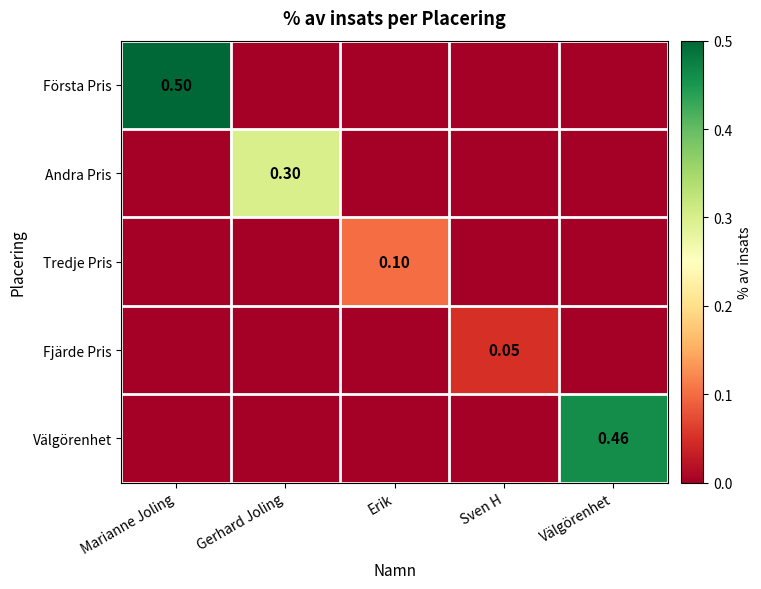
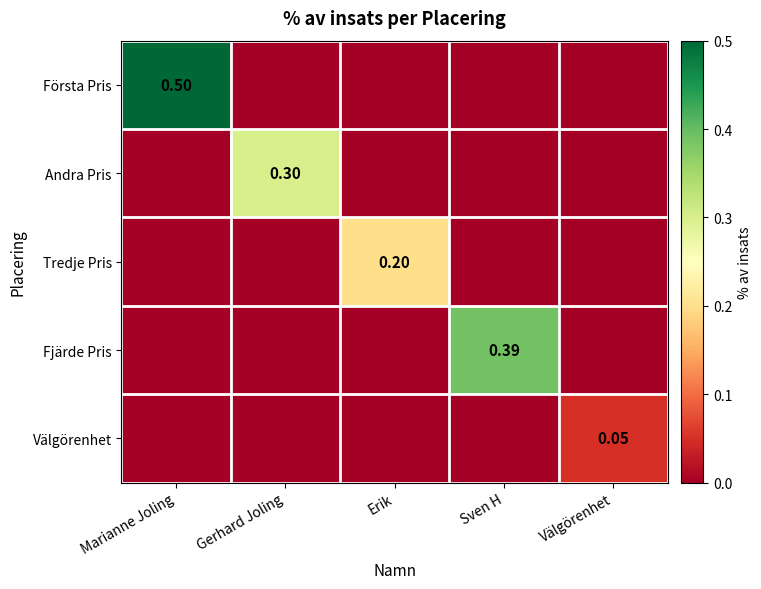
Tredje Pris, Erik: 0.10 -> 0.20
Fjärde Pris, Sven H: 0.05 -> 0.39
Välgörenhet, Välgörenhet: 0.46 -> 0.05
